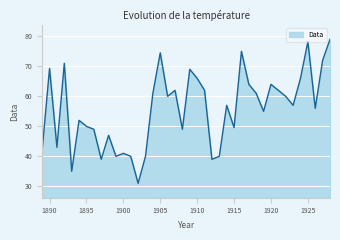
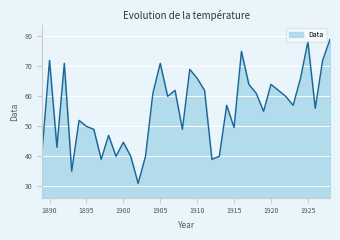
1890: 69 -> 72
1900: 41 -> 45
1905: 75 -> 71
